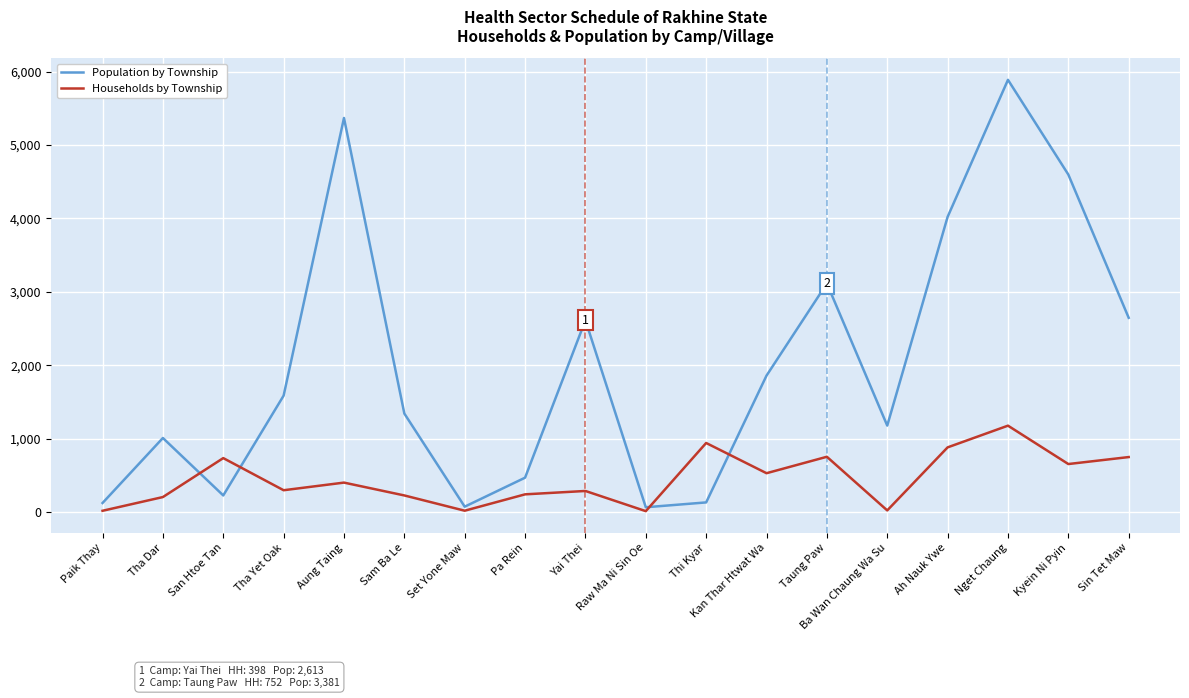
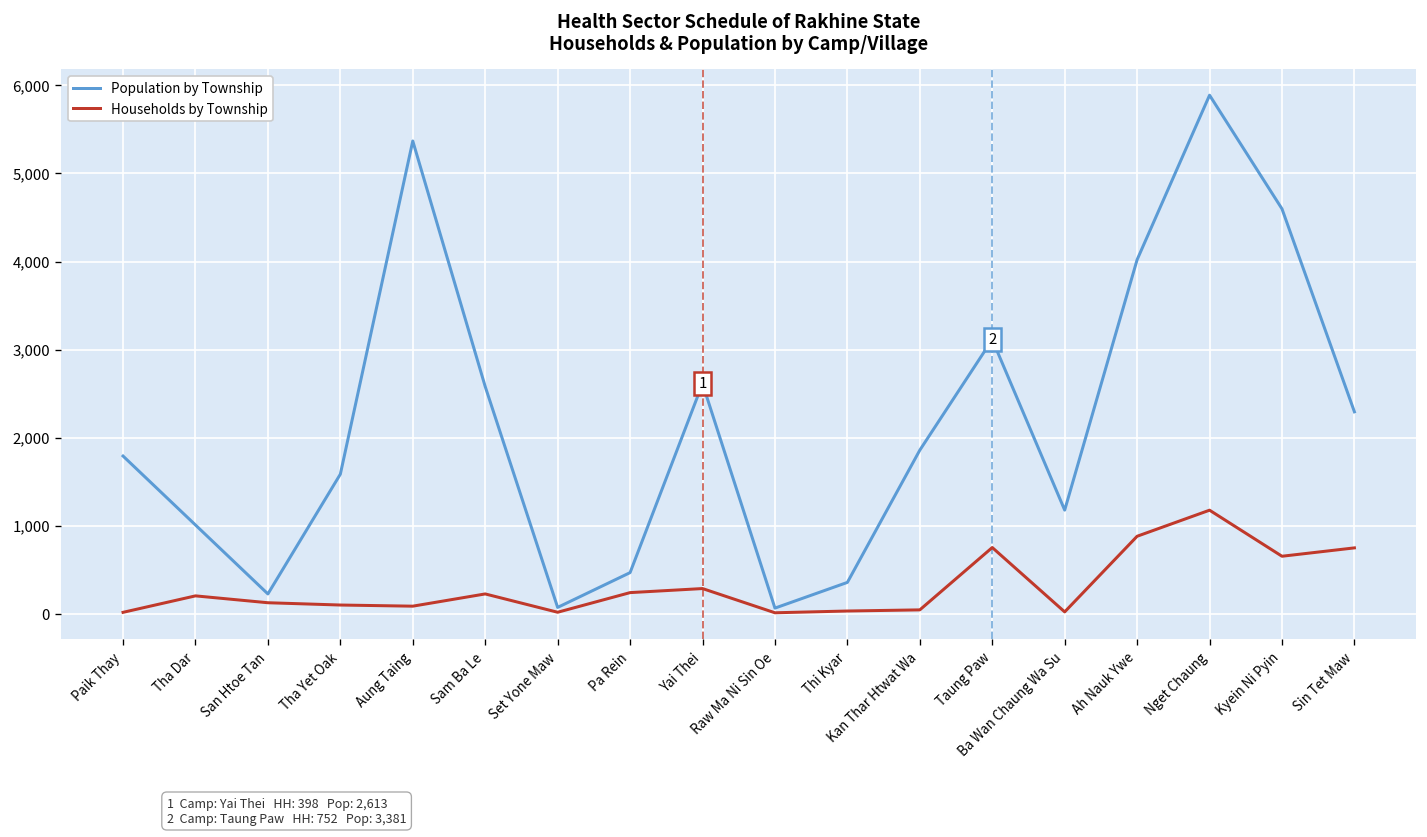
Population by Township, Paik Thay: 100 -> 1,800
Households by Township, San Htoe Tan: 700 -> 100
Households by Township, Tha Yet Oak: 300 -> 100
Households by Township, Aung Taing: 400 -> 100
Population by Township, Sam Ba Le: 1,300 -> 2,600
Population by Township, Thi Kyar: 100 -> 400
Households by Township, Thi Kyar: 900 -> 0
Households by Township, Kan Thar Htwat Wa: 500 -> 0
Population by Township, Sin Tet Maw: 2,600 -> 2,300
